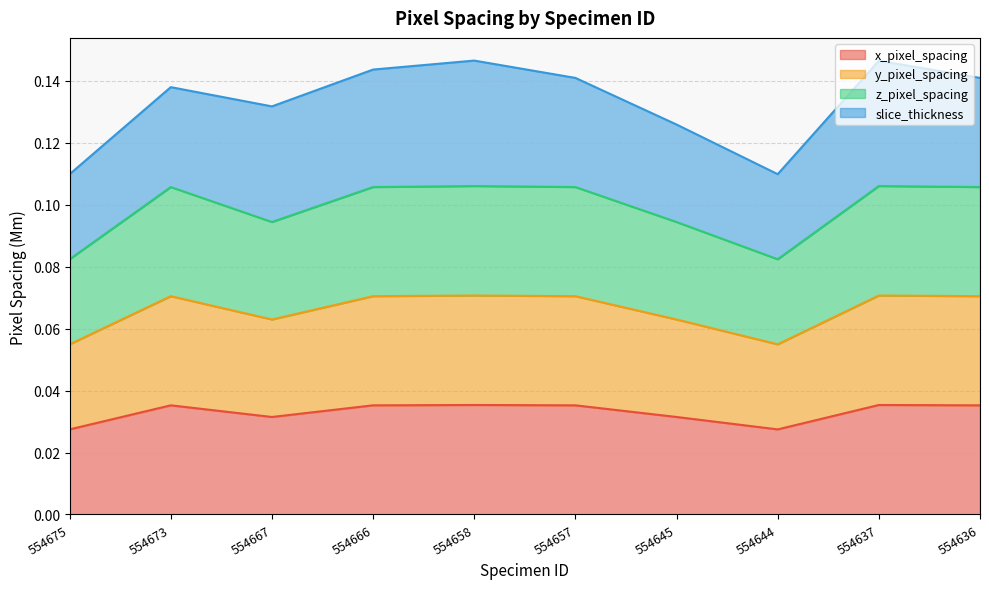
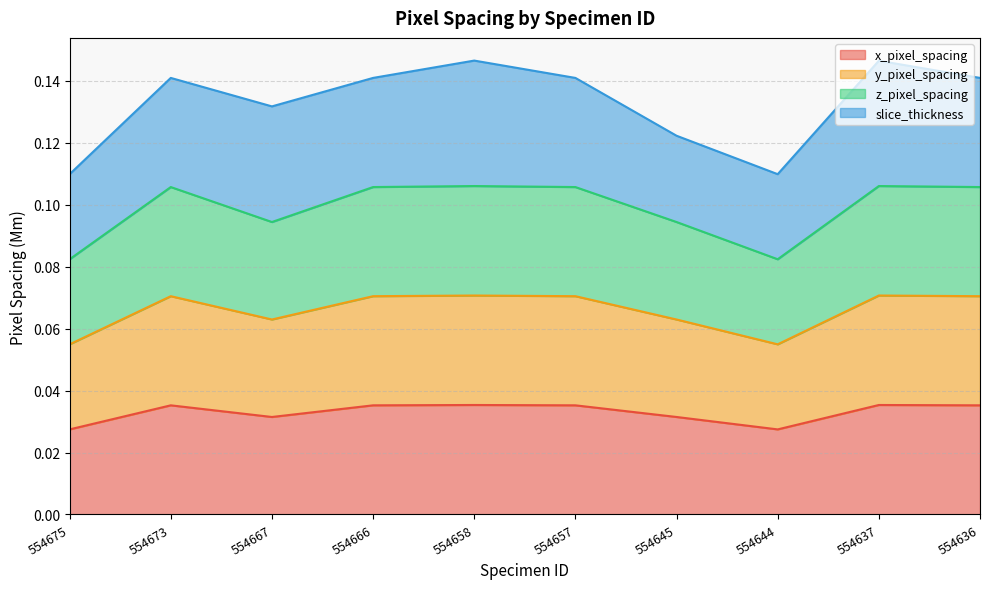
slice_thickness, 554673: 0.032 -> 0.035
slice_thickness, 554666: 0.038 -> 0.035
slice_thickness, 554645: 0.031 -> 0.028
